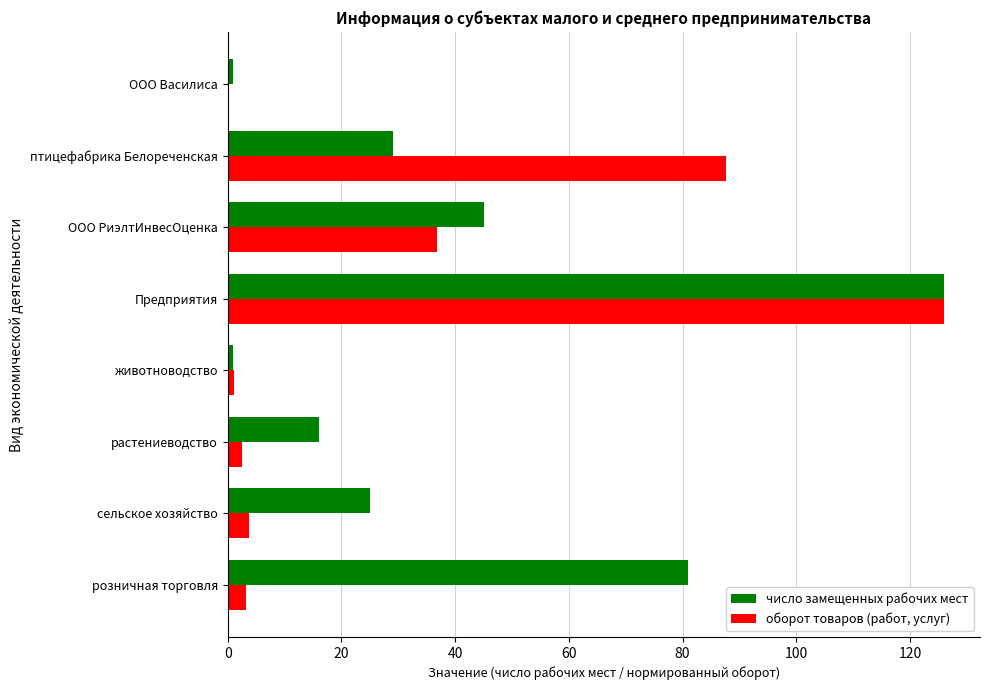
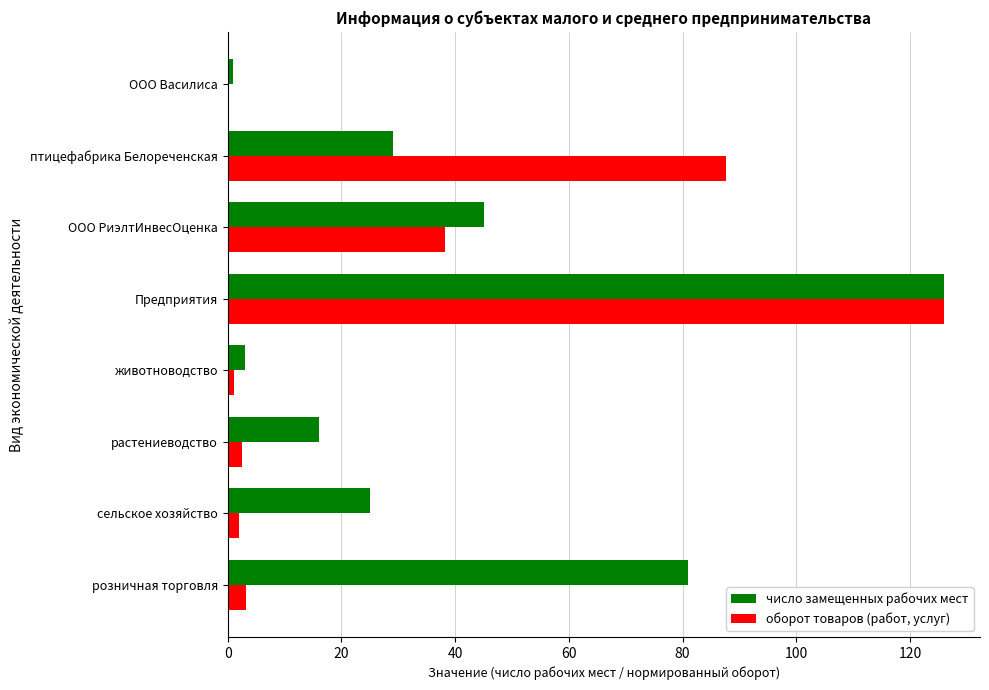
оборот товаров (работ, услуг), ООО РиэлтИнвесОценка: 37 -> 38
число замещенных рабочих мест, животноводство: 1 -> 3
оборот товаров (работ, услуг), сельское хозяйство: 4 -> 2
